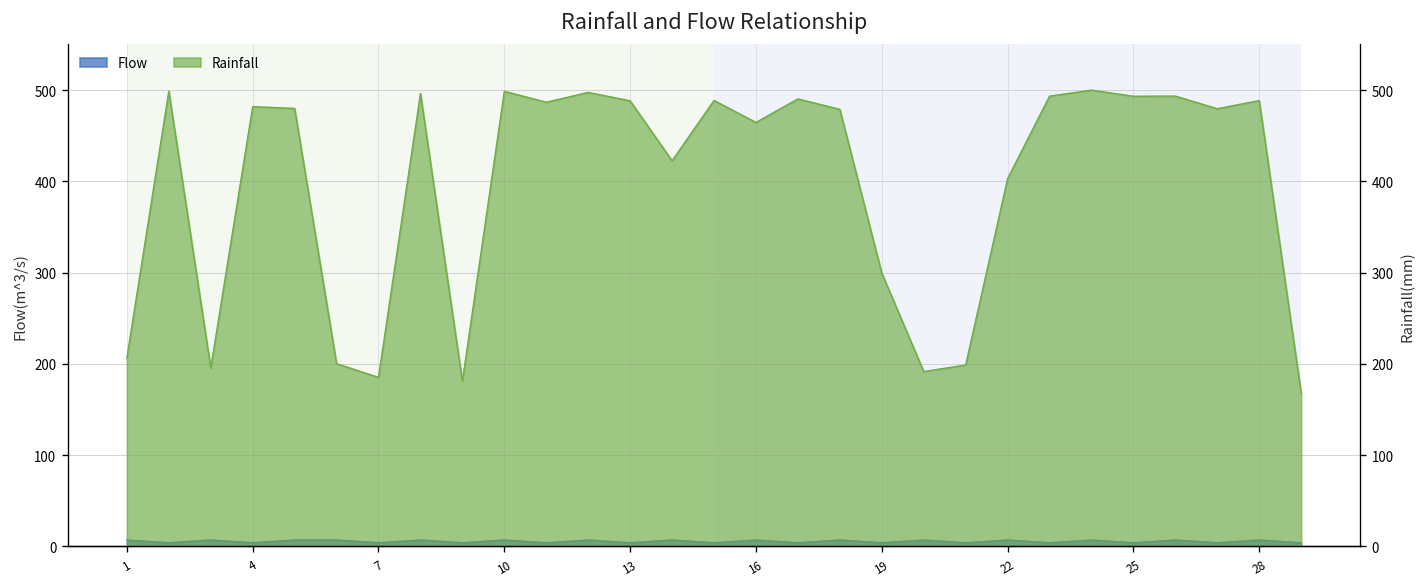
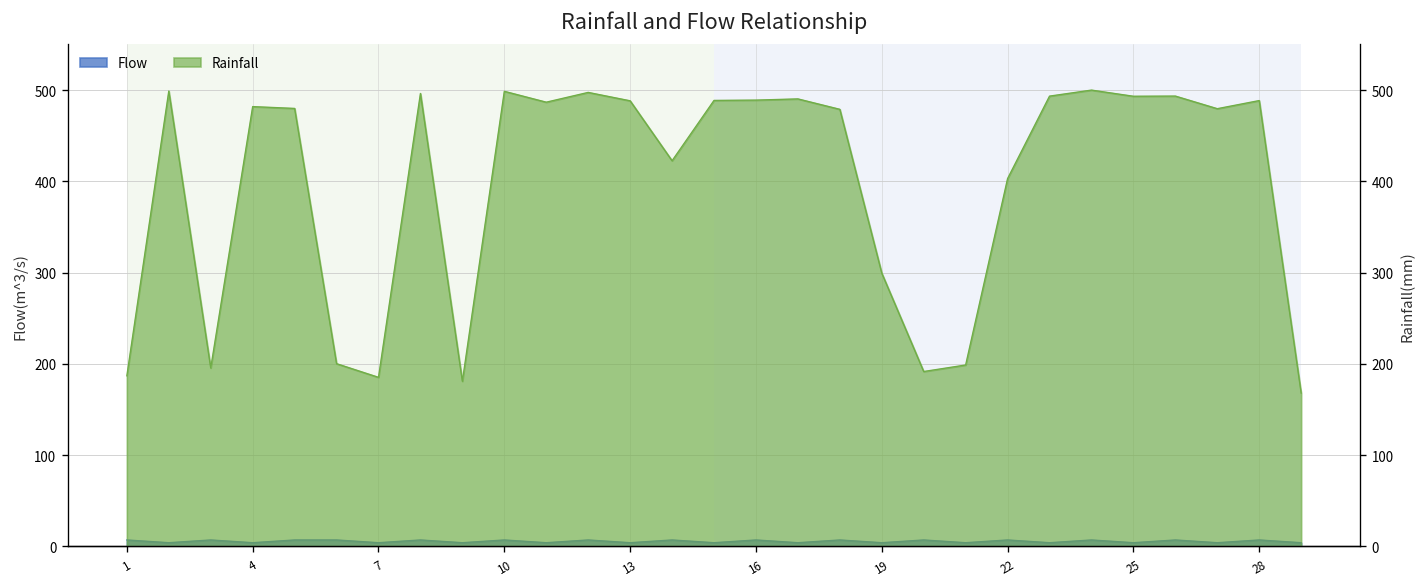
Rainfall, 1: 210 -> 190
Rainfall, 16: 460 -> 490
